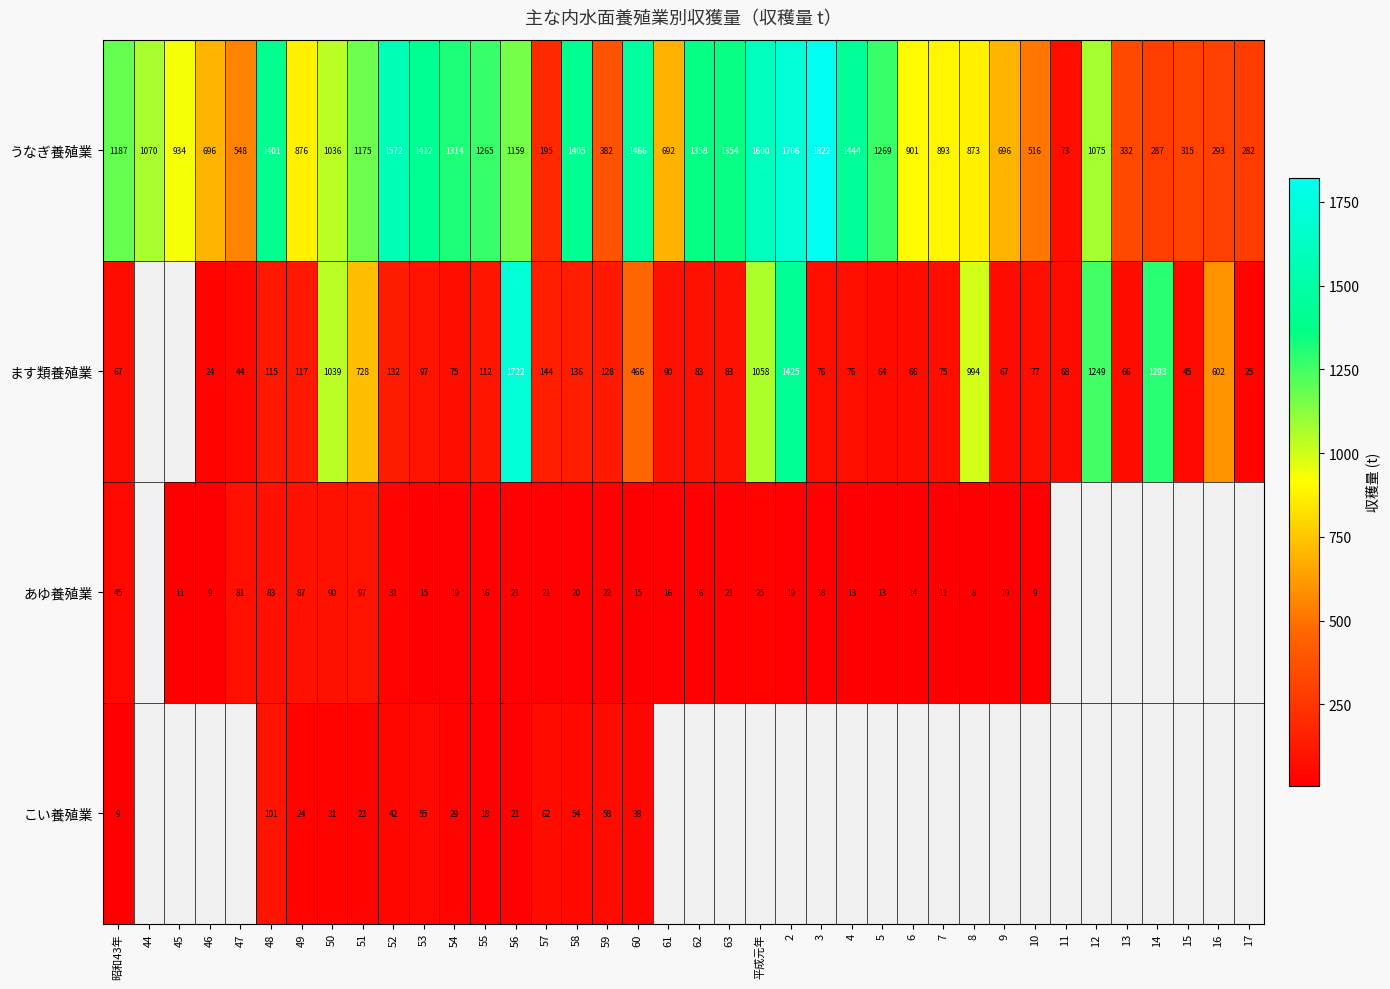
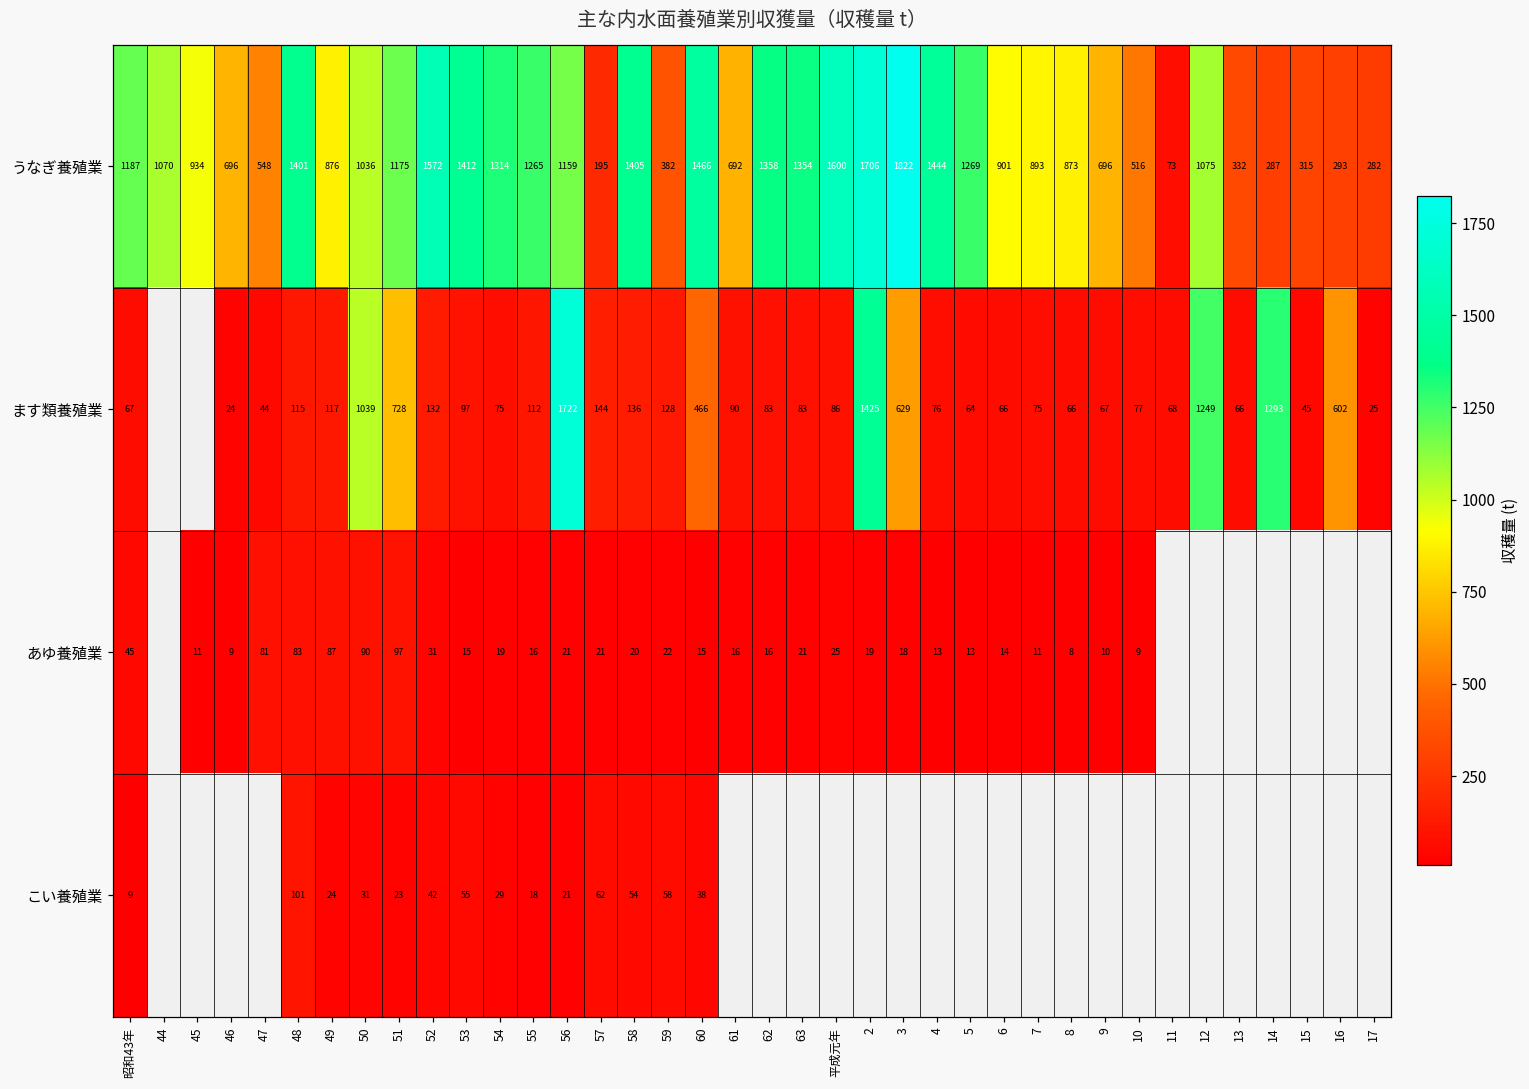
ます類養殖業, 平成元年: 1058 -> 86
ます類養殖業, 3: 76 -> 629
ます類養殖業, 8: 994 -> 66
